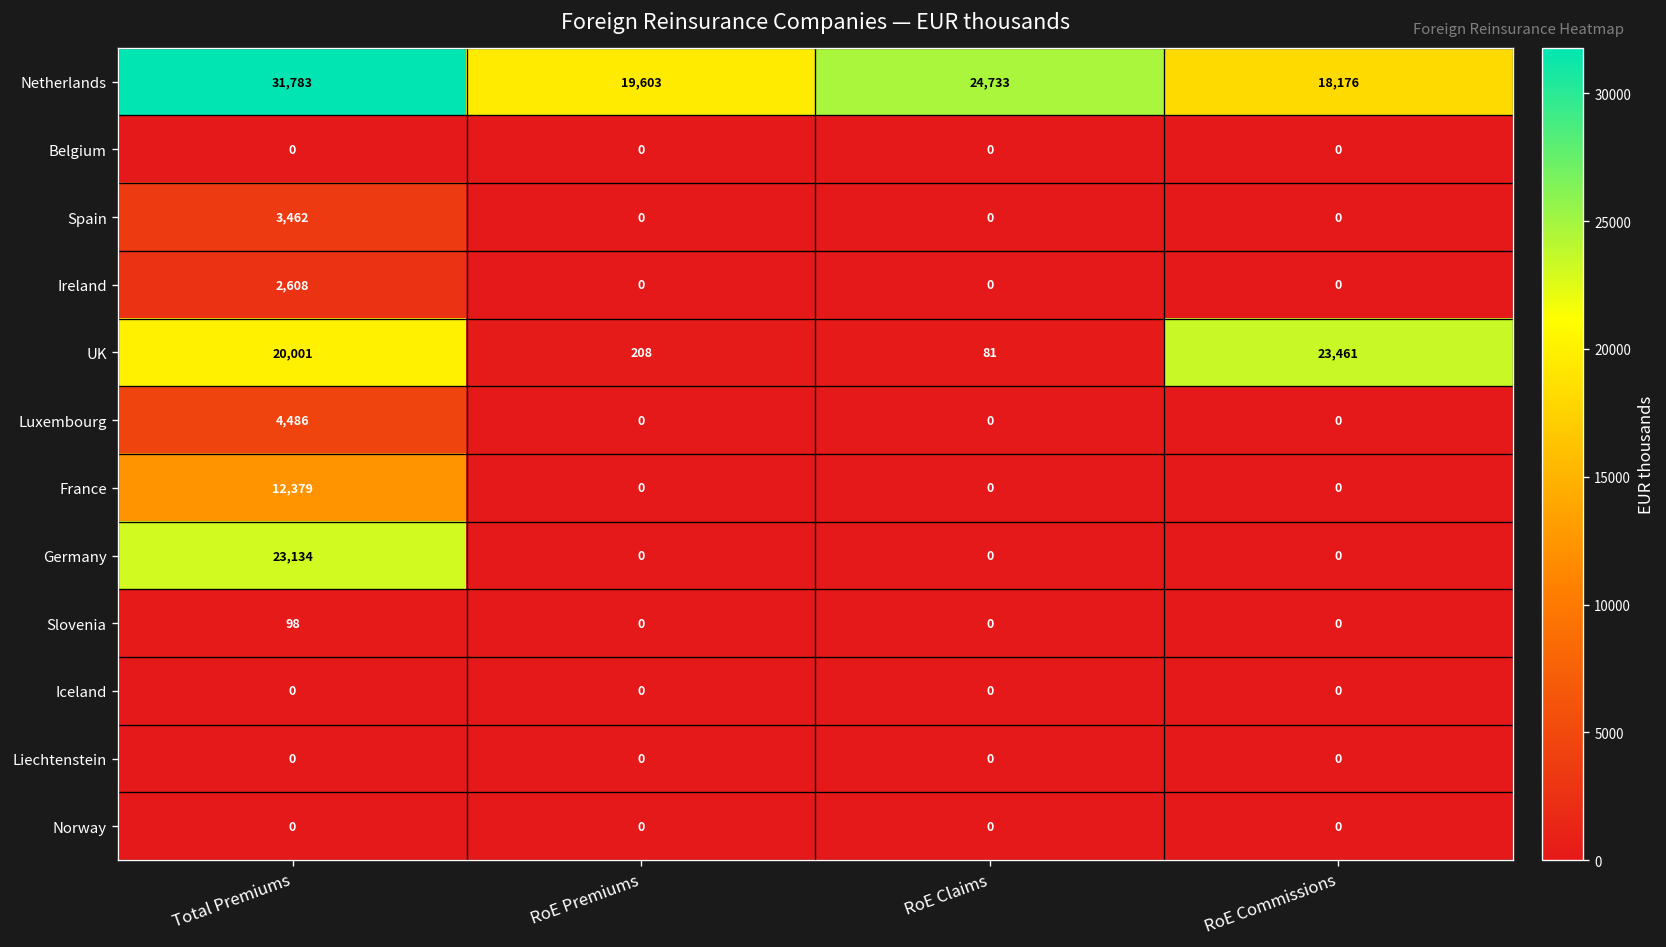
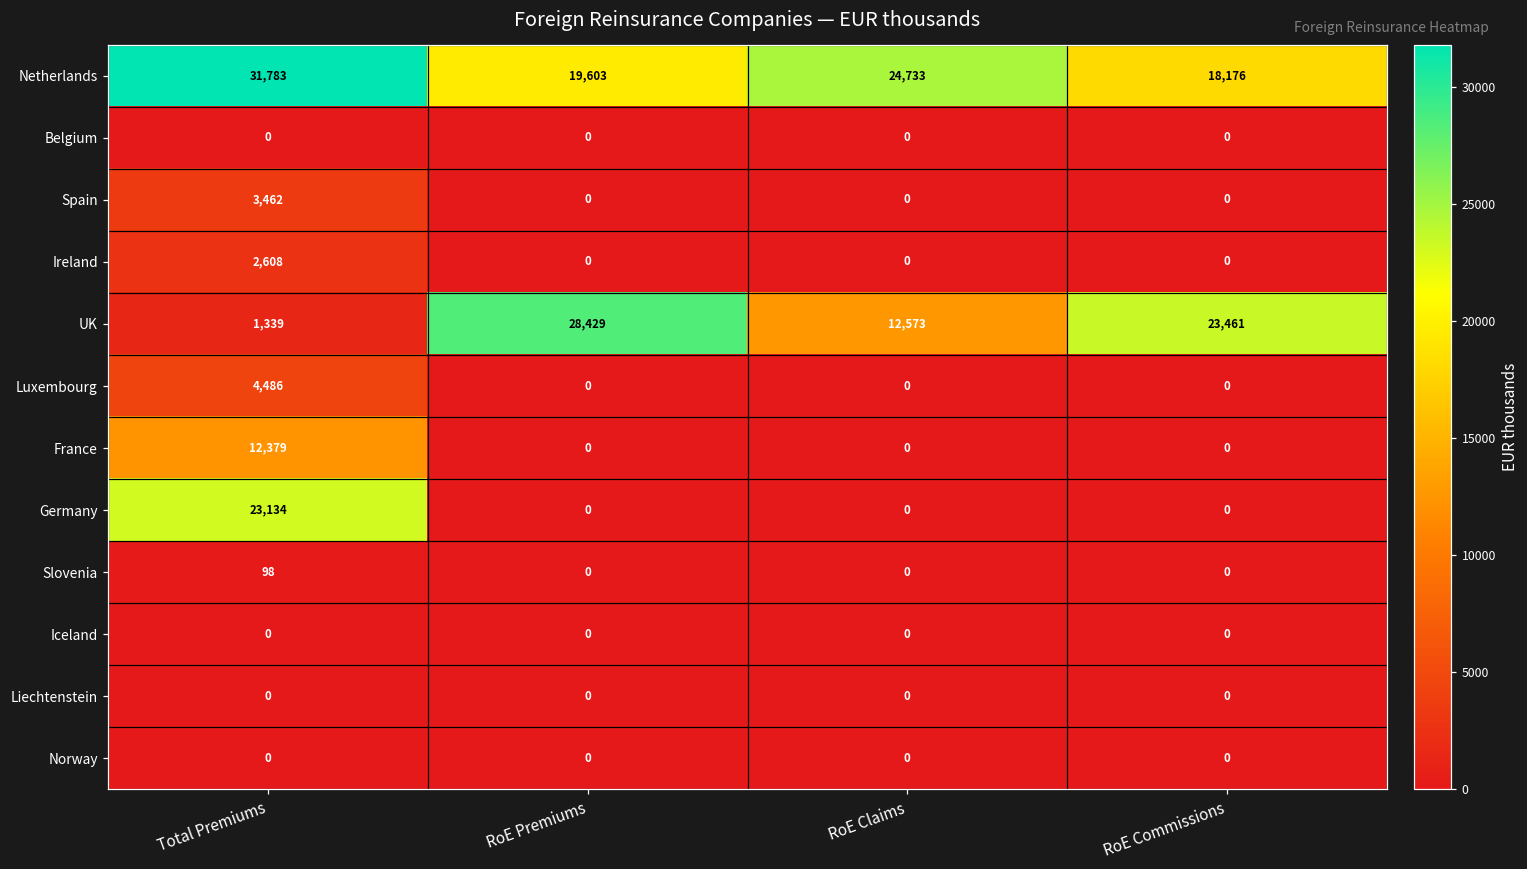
UK, Total Premiums: 20,001 -> 1,339
UK, RoE Premiums: 208 -> 28,429
UK, RoE Claims: 81 -> 12,573
